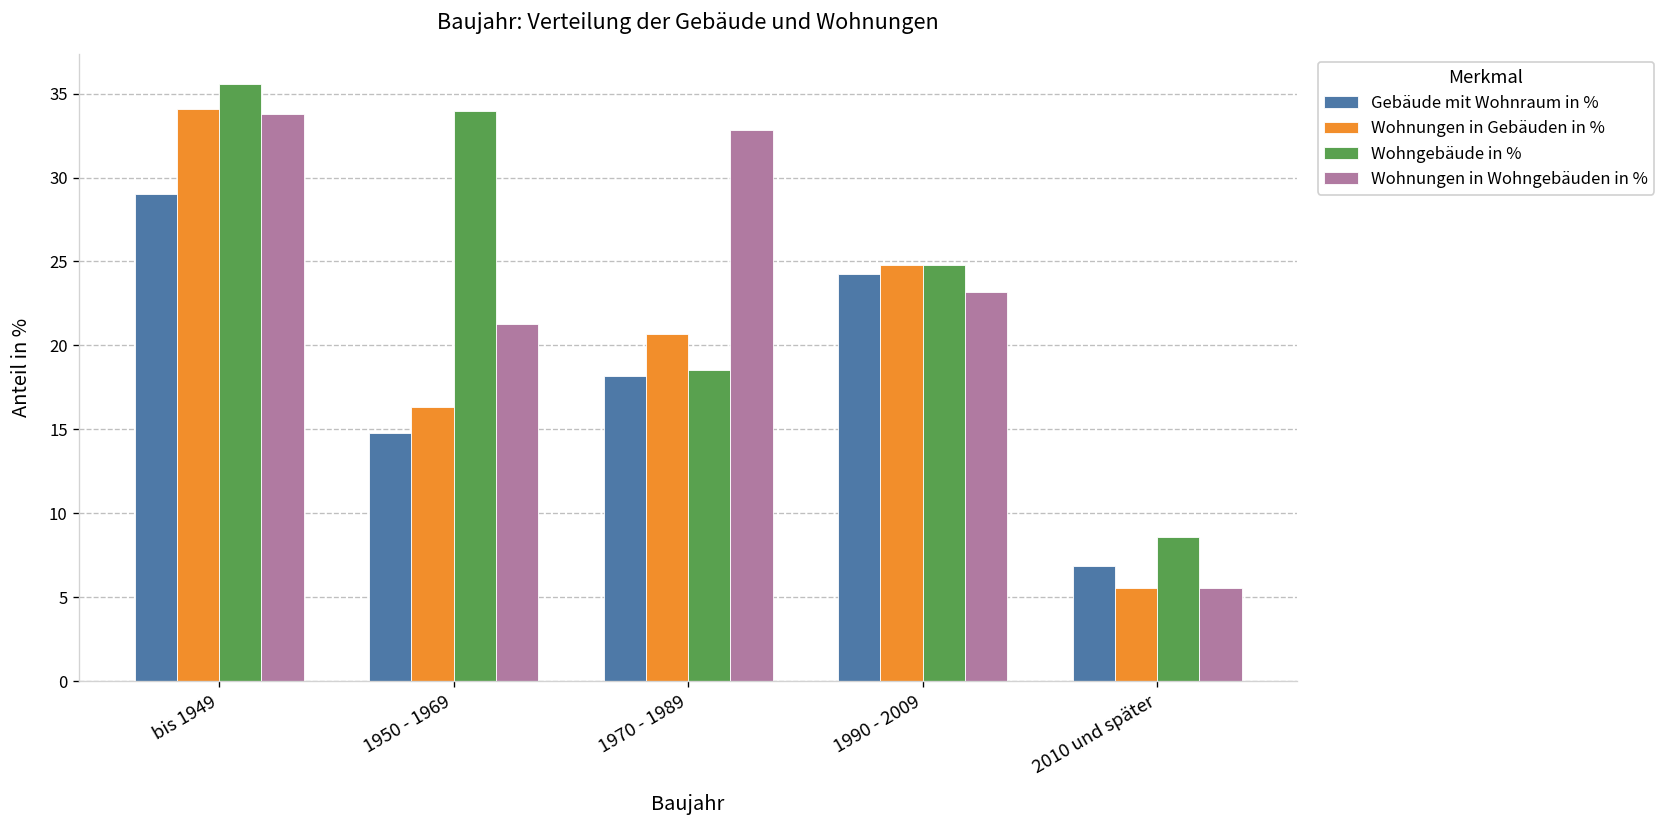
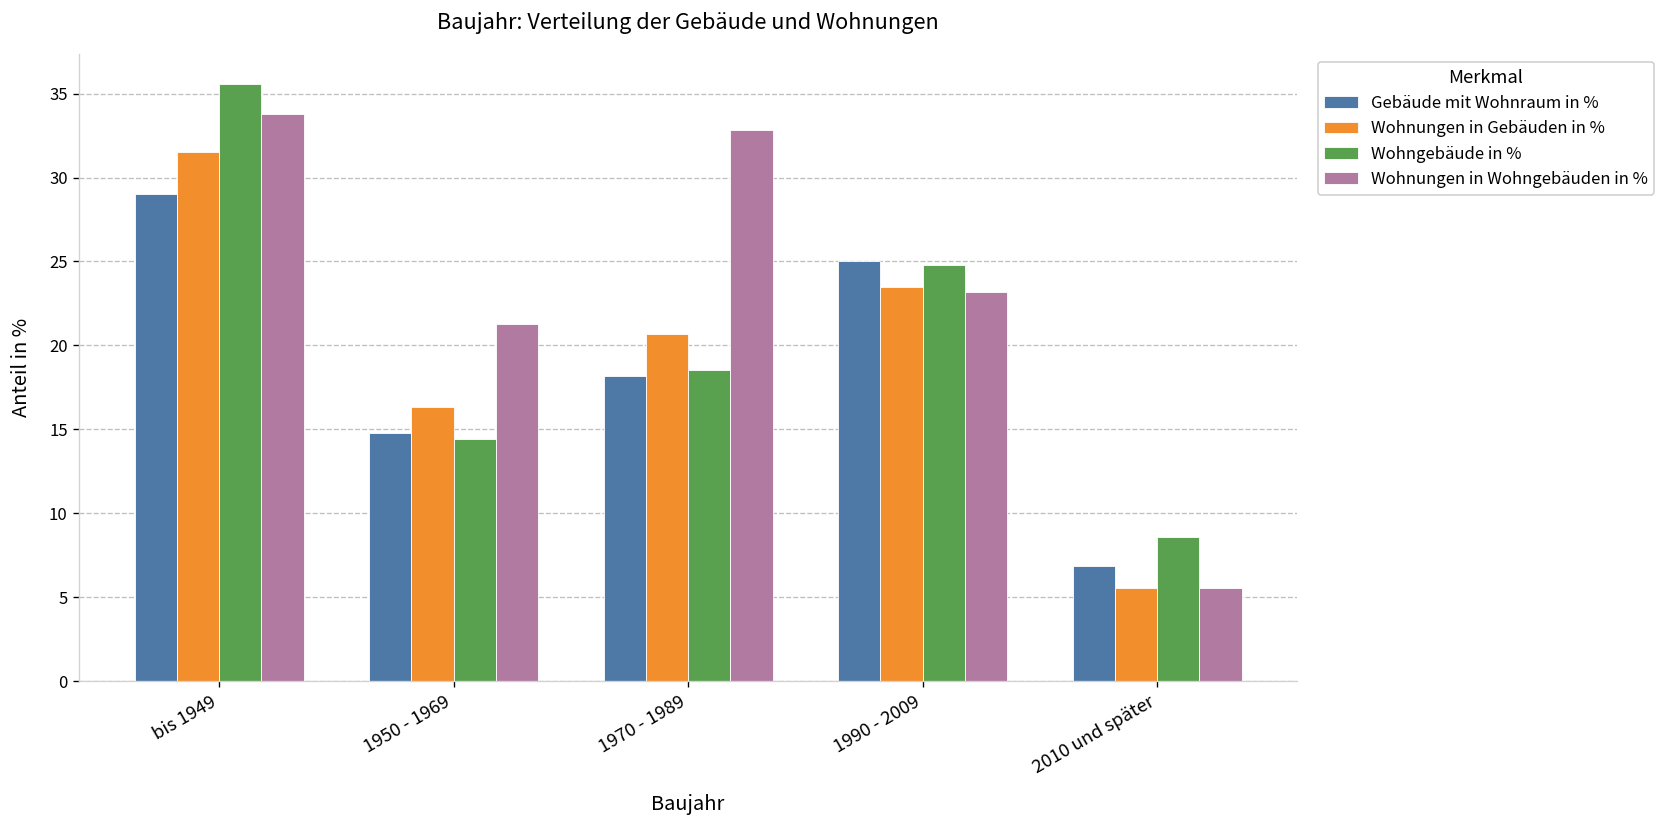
Wohnungen in Gebäuden in %, bis 1949: 34.1 -> 31.5
Wohngebäude in %, 1950 - 1969: 33.9 -> 14.4
Gebäude mit Wohnraum in %, 1990 - 2009: 24.3 -> 25.1
Wohnungen in Gebäuden in %, 1990 - 2009: 24.8 -> 23.5
